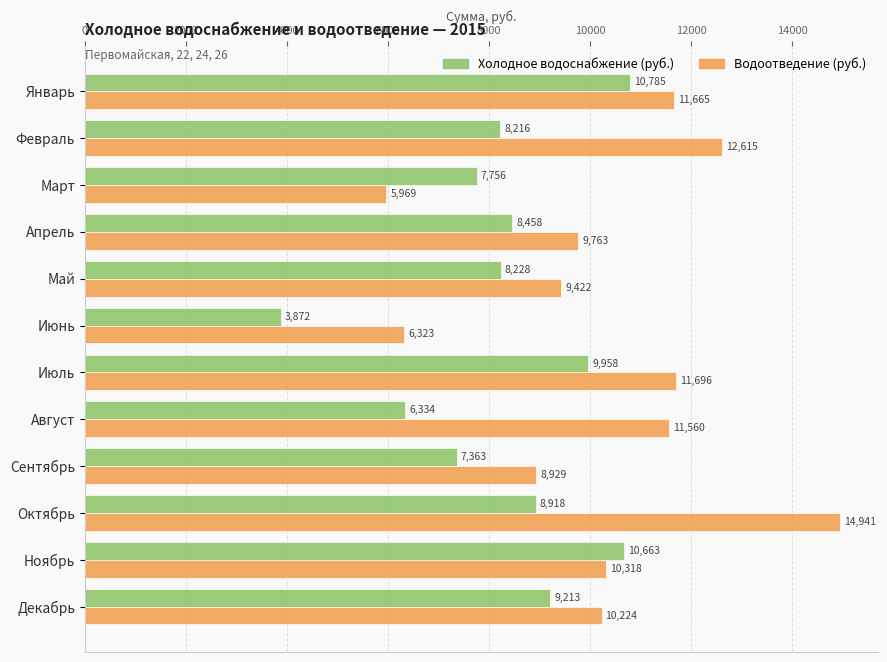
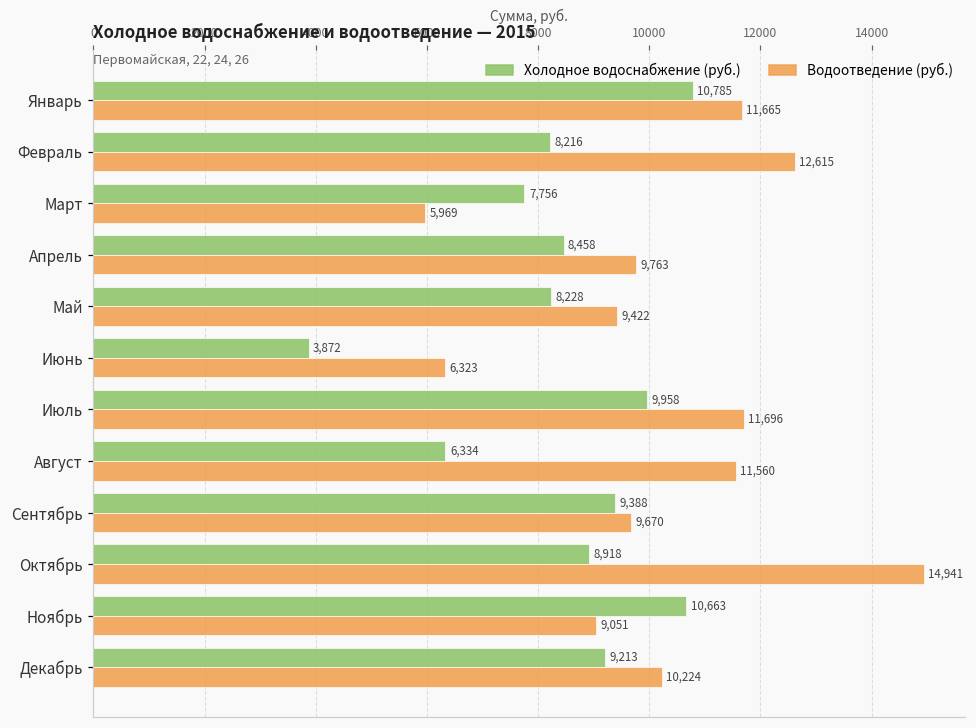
Холодное водоснабжение (руб.), Сентябрь: 7,363 -> 9,388
Водоотведение (руб.), Сентябрь: 8,929 -> 9,670
Водоотведение (руб.), Ноябрь: 10,318 -> 9,051
